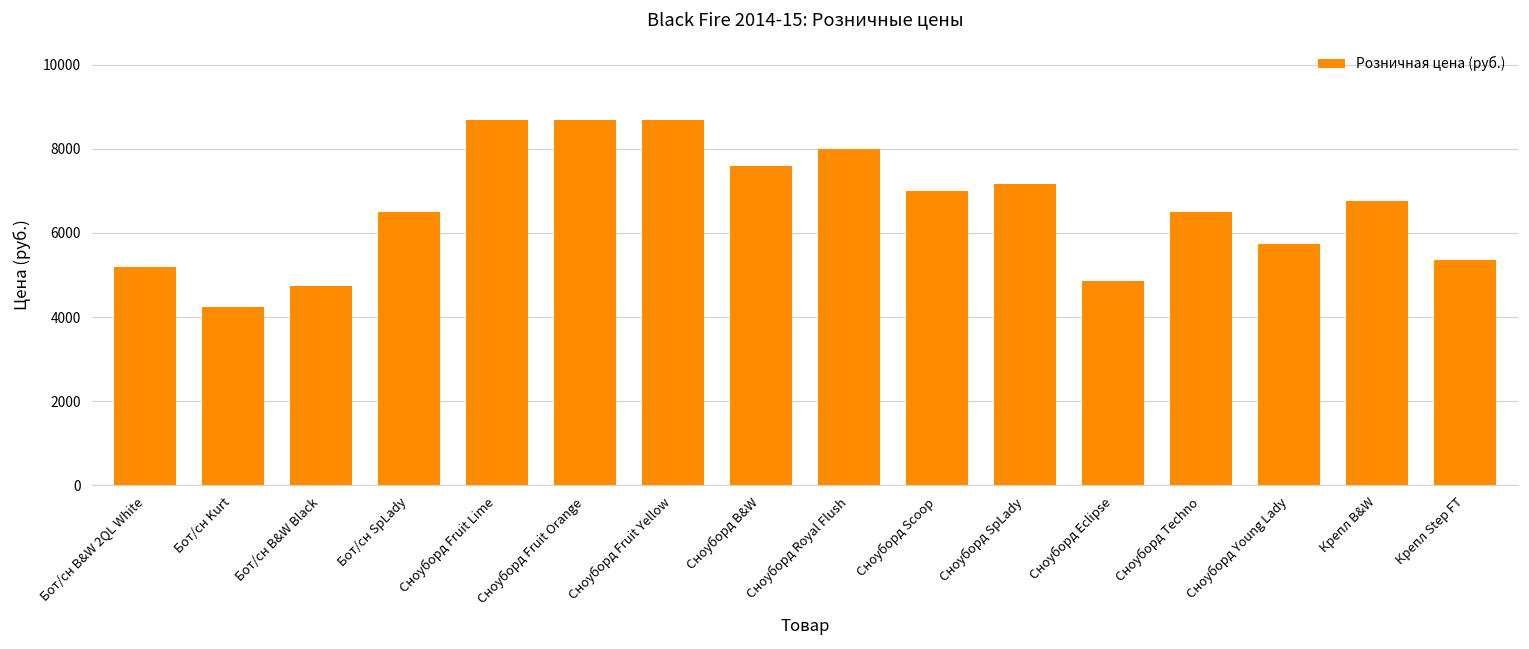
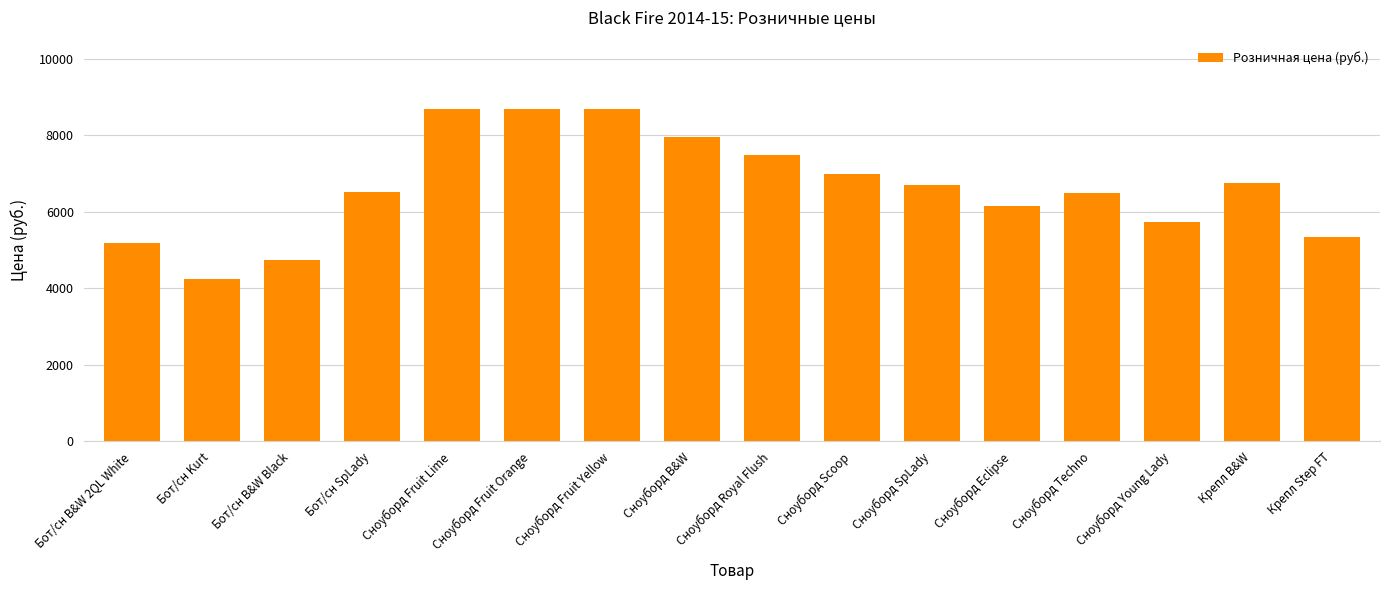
Сноуборд B&W: 7600 -> 7900
Сноуборд Royal Flush: 8000 -> 7500
Сноуборд SpLady: 7200 -> 6700
Сноуборд Eclipse: 4800 -> 6200
